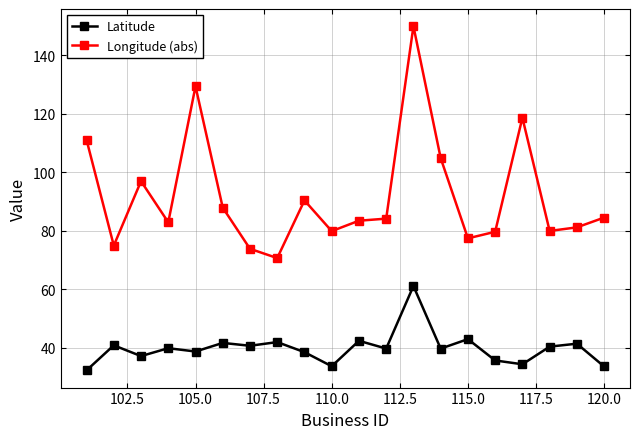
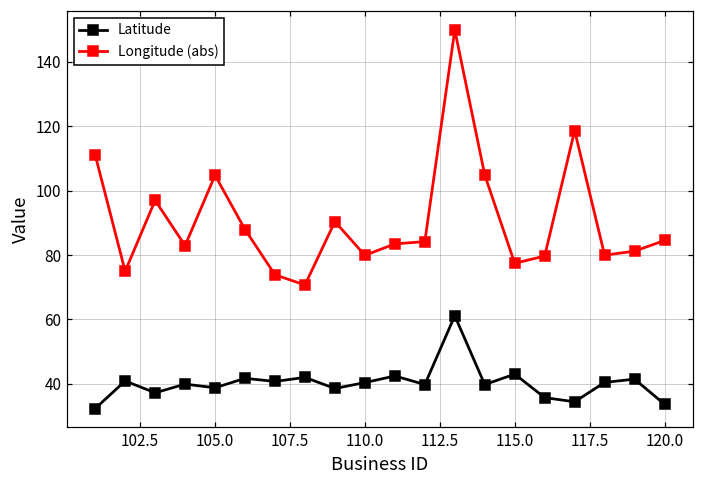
Longitude (abs), 105.0: 129 -> 105
Latitude, 110.0: 34 -> 40
